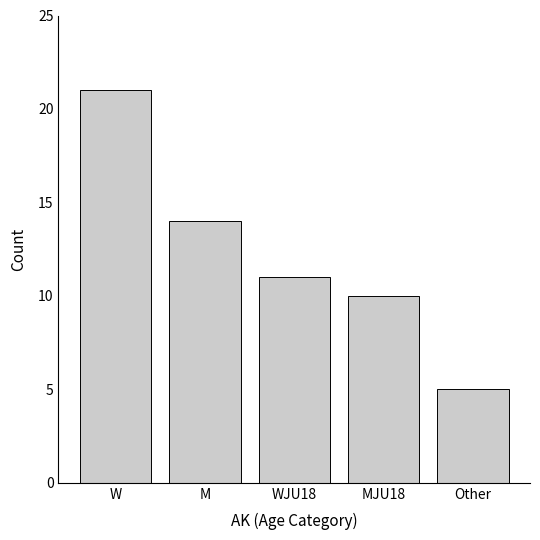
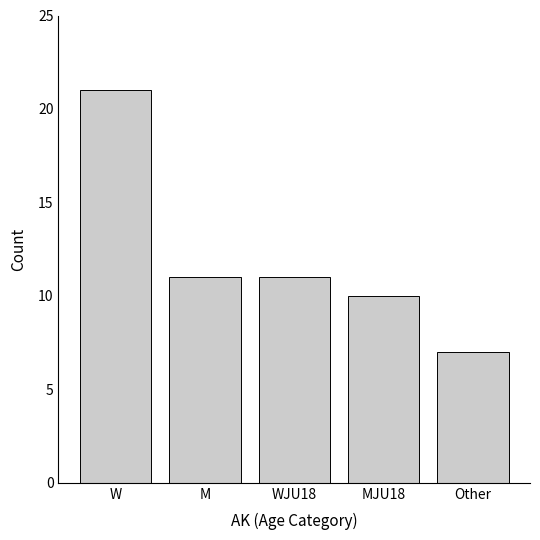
M: 14 -> 11
Other: 5 -> 7
